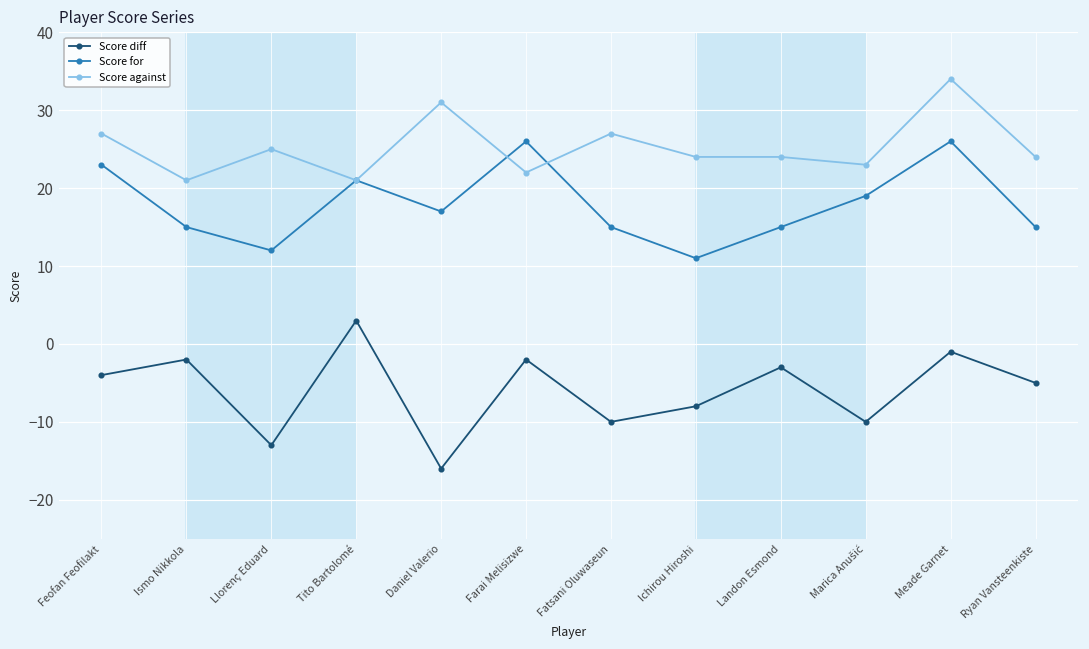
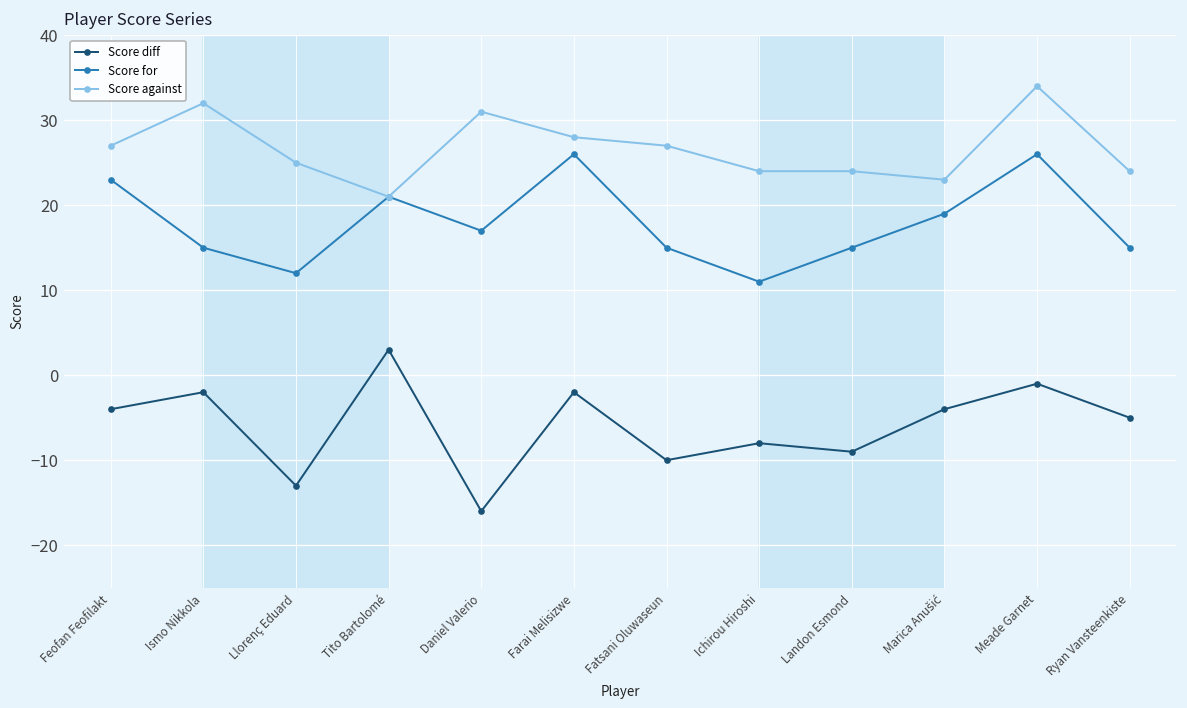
Score against, Ismo Nikkola: 21 -> 32
Score against, Farai Melisizwe: 22 -> 28
Score diff, Landon Esmond: -3 -> -9
Score diff, Marica Anušić: -10 -> -4
